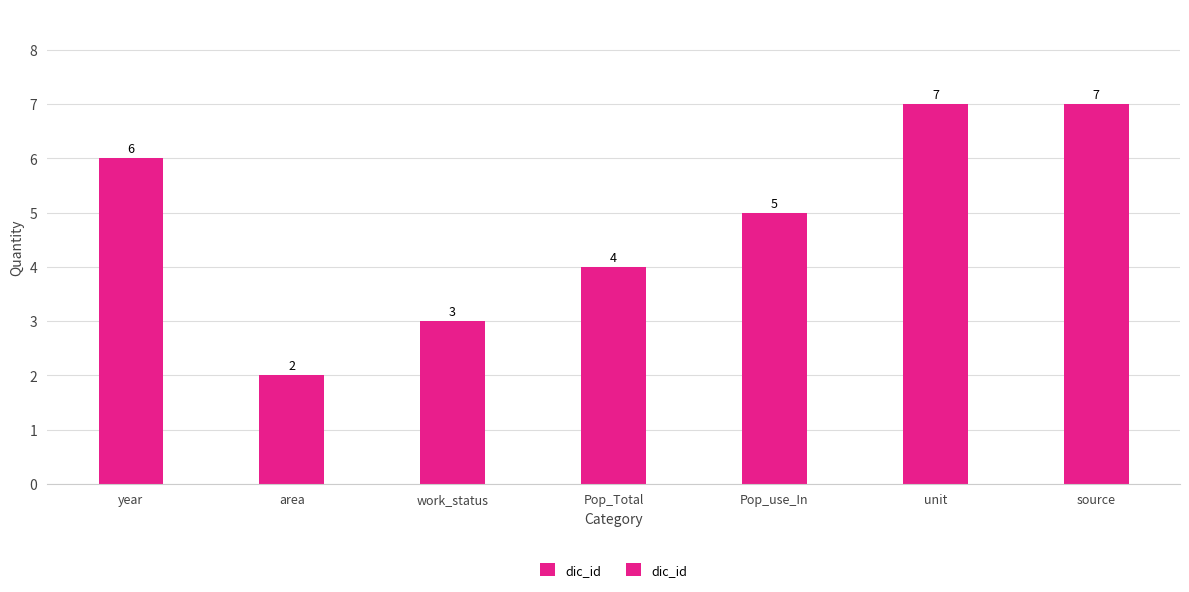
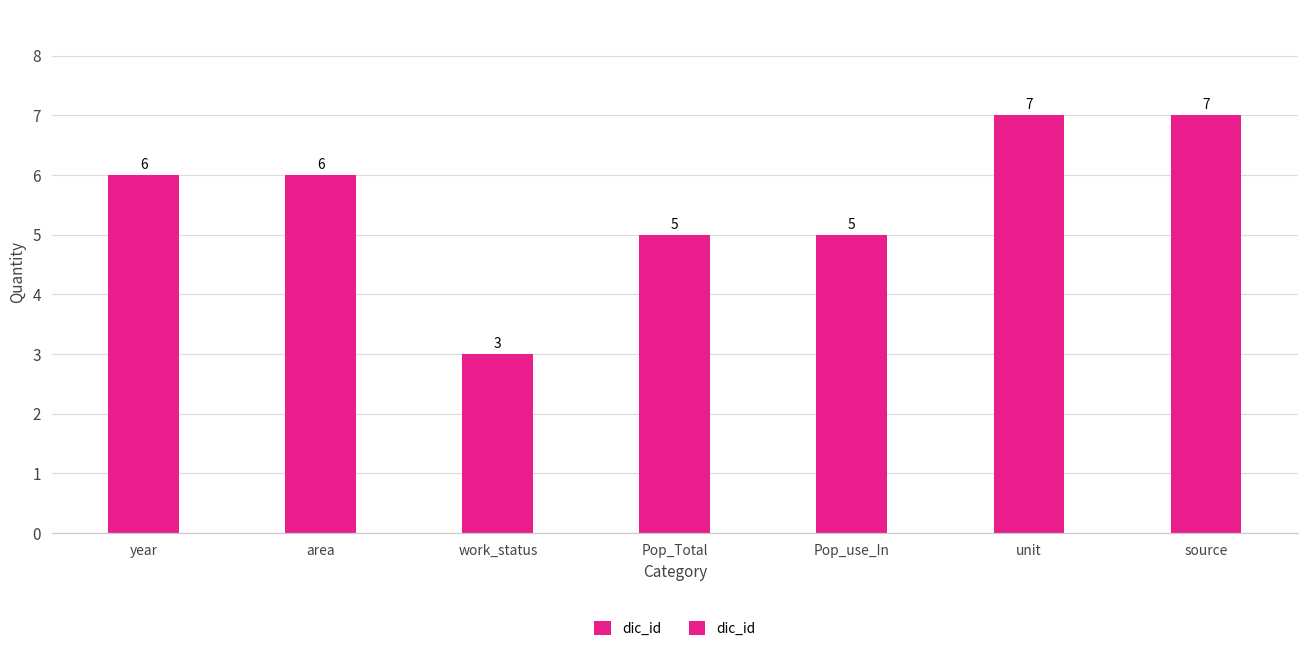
area: 2 -> 6
Pop_Total: 4 -> 5
